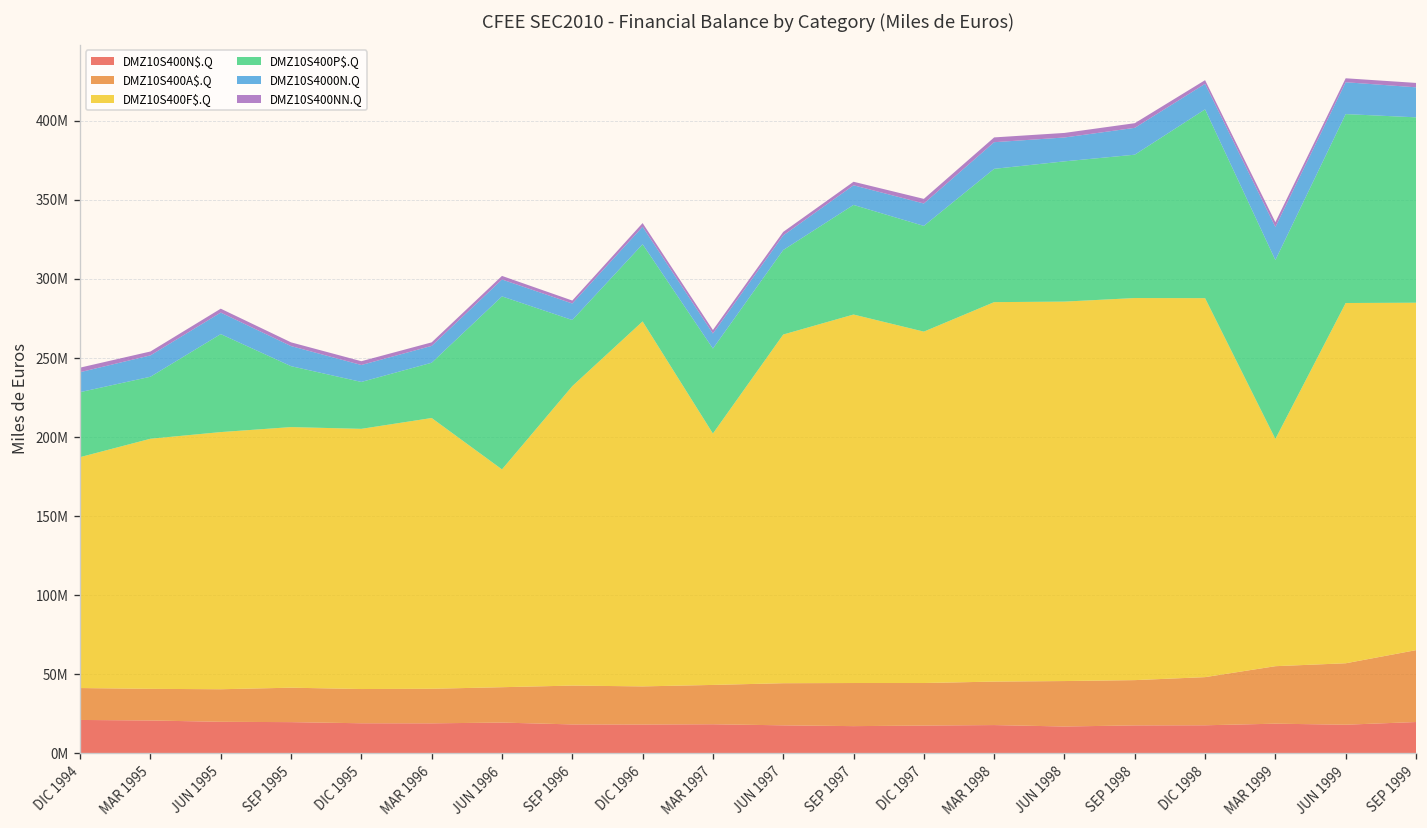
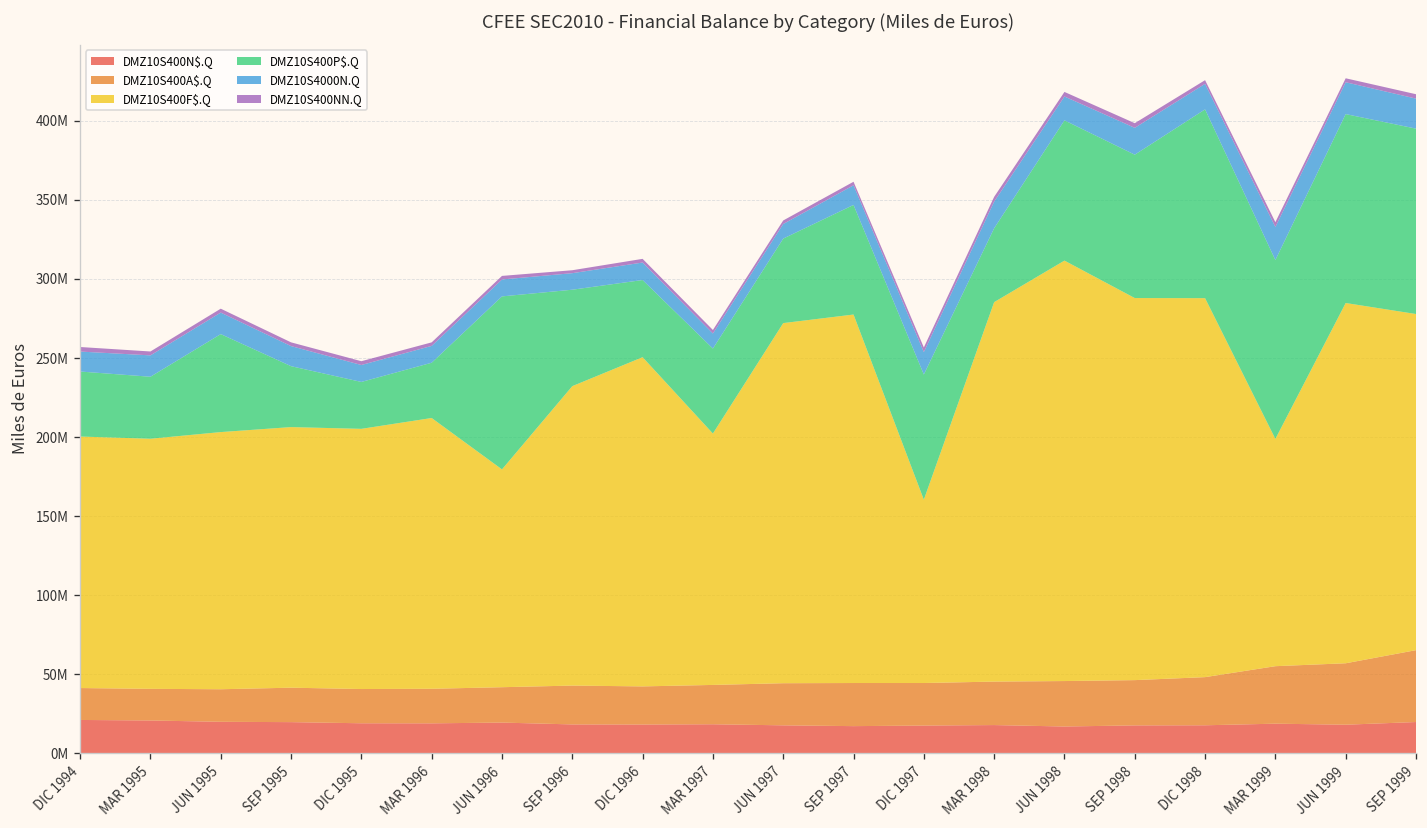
DMZ10S400F$.Q, DIC 1994: 146000000 -> 159000000
DMZ10S400P$.Q, SEP 1996: 42000000 -> 61000000
DMZ10S400F$.Q, DIC 1996: 231000000 -> 208000000
DMZ10S400F$.Q, JUN 1997: 221000000 -> 228000000
DMZ10S400F$.Q, DIC 1997: 222000000 -> 116000000
DMZ10S400P$.Q, DIC 1997: 67000000 -> 79000000
DMZ10S400P$.Q, MAR 1998: 84000000 -> 47000000
DMZ10S400F$.Q, JUN 1998: 240000000 -> 266000000
DMZ10S400F$.Q, SEP 1999: 220000000 -> 213000000
